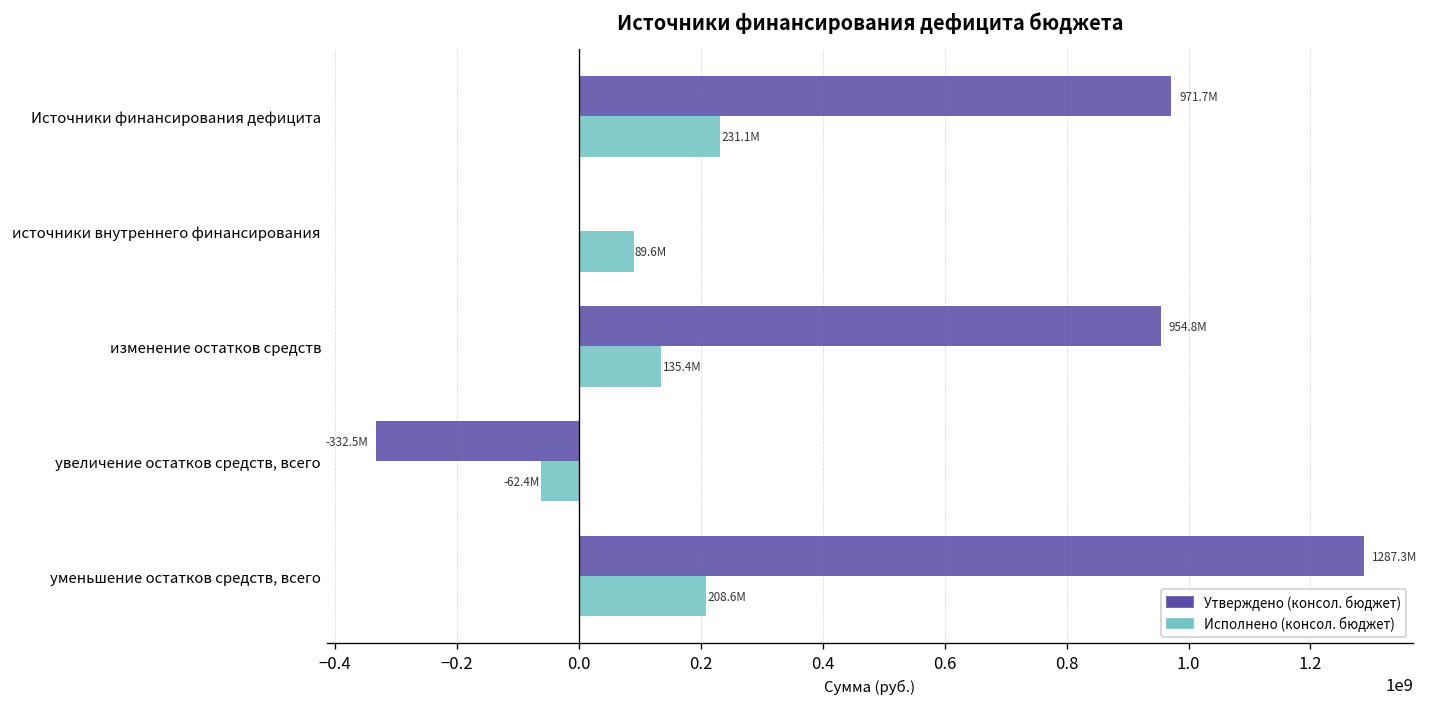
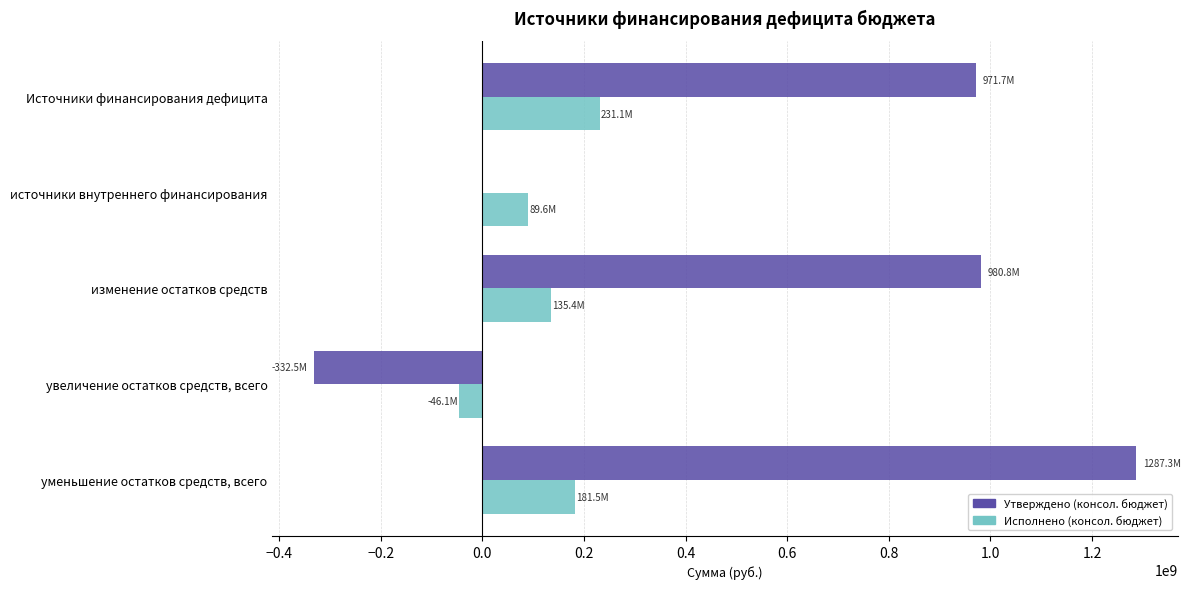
Утверждено (консол. бюджет), изменение остатков средств: 954.8M -> 980.8M
Исполнено (консол. бюджет), увеличение остатков средств, всего: -62.4M -> -46.1M
Исполнено (консол. бюджет), уменьшение остатков средств, всего: 208.6M -> 181.5M
